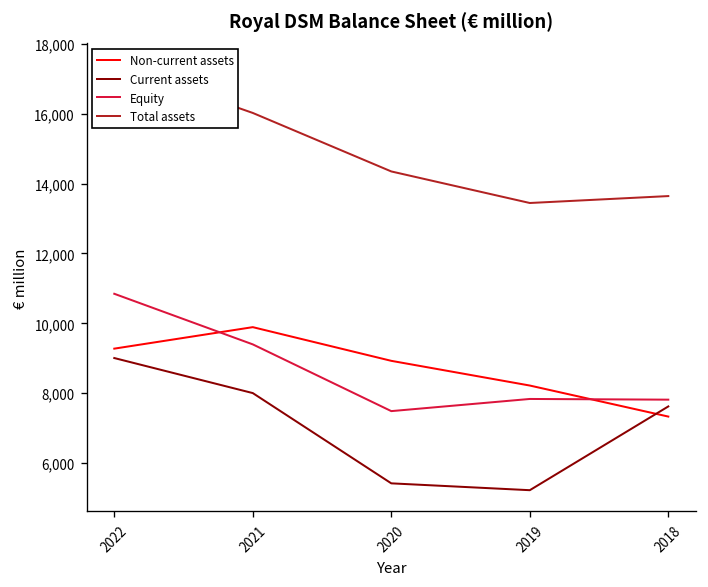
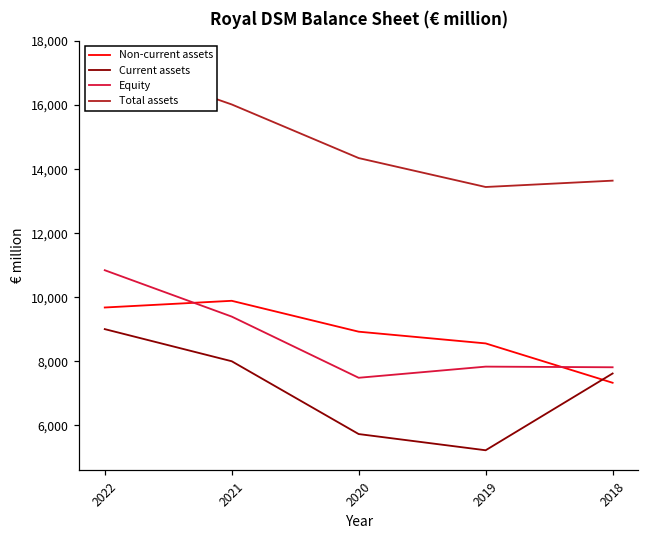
Non-current assets, 2022: 9,300 -> 9,700
Current assets, 2020: 5,400 -> 5,700
Non-current assets, 2019: 8,200 -> 8,600
